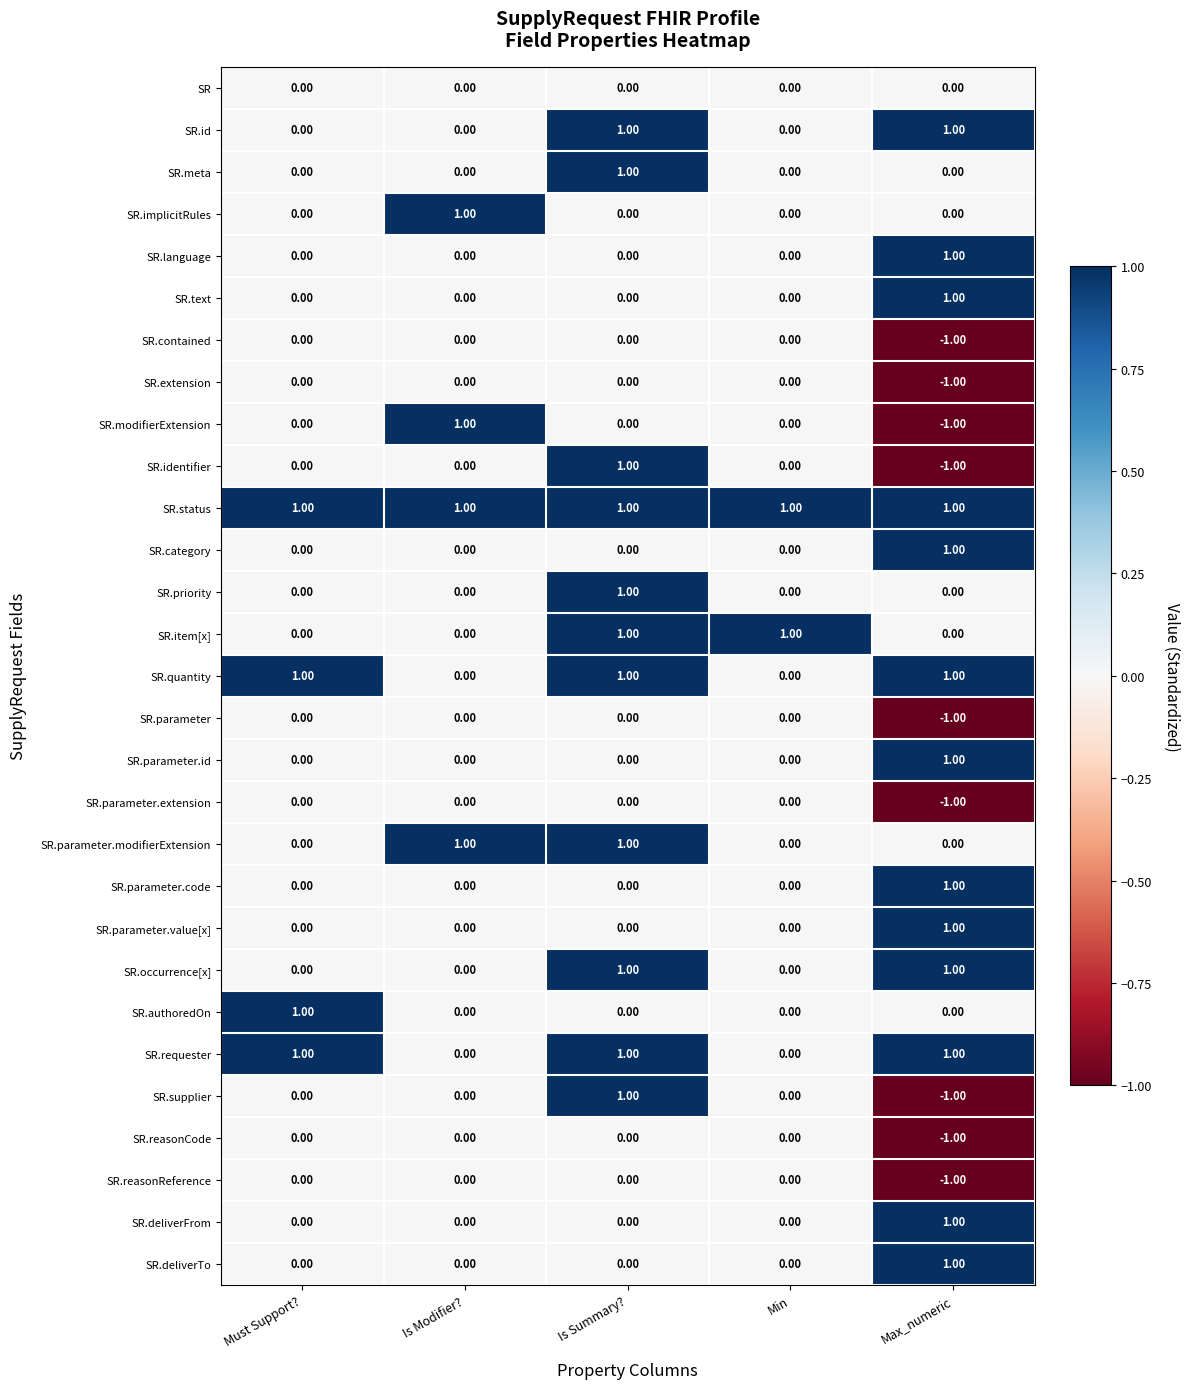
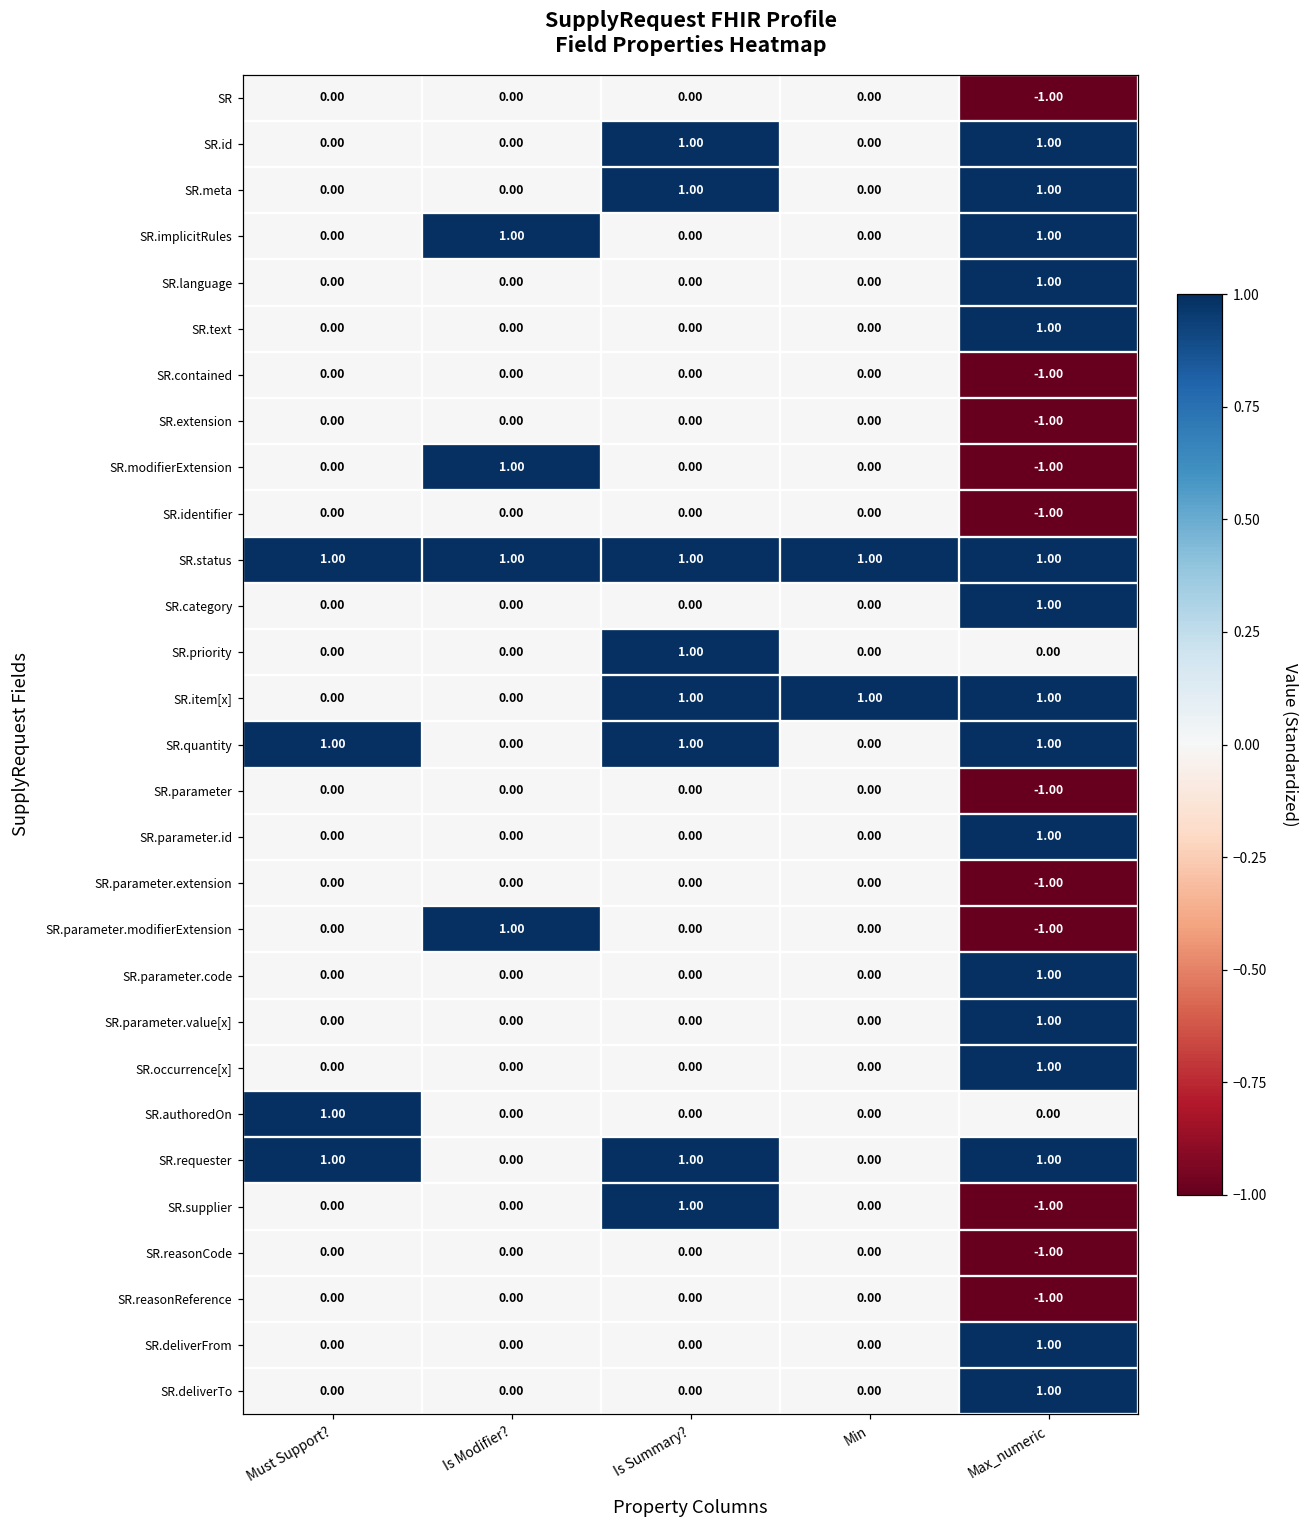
SR, Max_numeric: 0.00 -> -1.00
SR.meta, Max_numeric: 0.00 -> 1.00
SR.implicitRules, Max_numeric: 0.00 -> 1.00
SR.identifier, Is Summary?: 1.00 -> 0.00
SR.item[x], Max_numeric: 0.00 -> 1.00
SR.parameter.modifierExtension, Is Summary?: 1.00 -> 0.00
SR.parameter.modifierExtension, Max_numeric: 0.00 -> -1.00
SR.occurrence[x], Is Summary?: 1.00 -> 0.00
